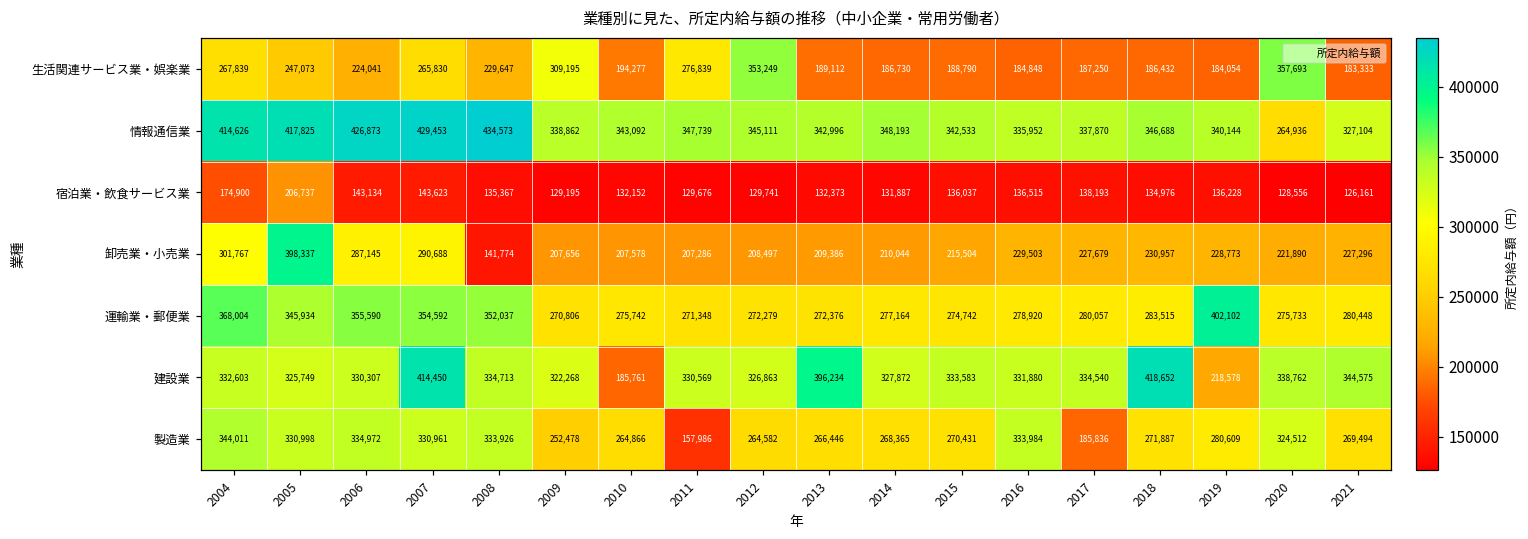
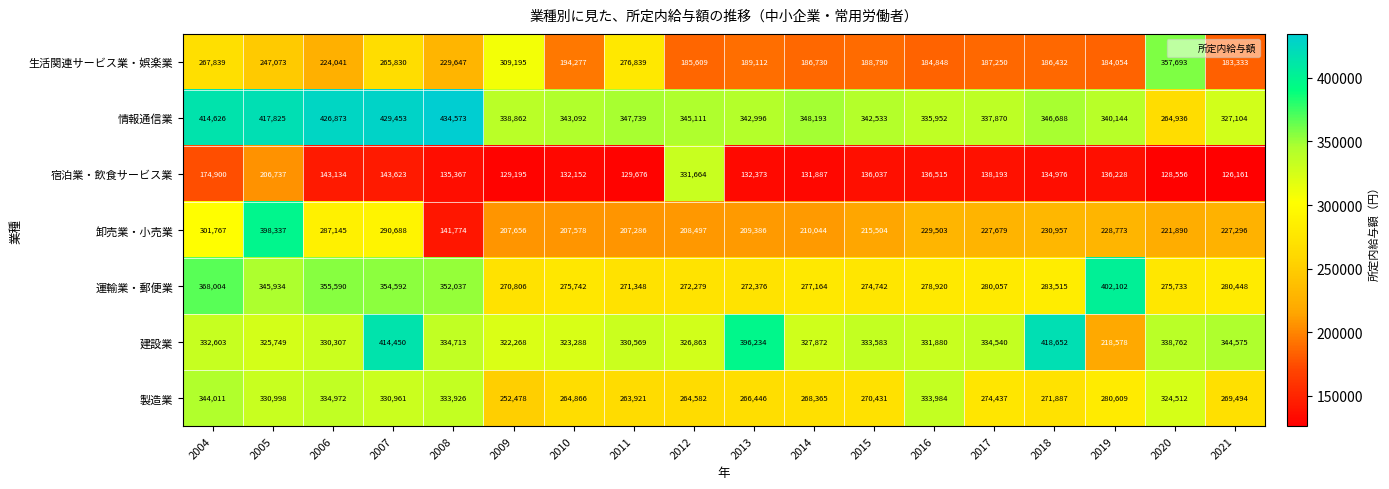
生活関連サービス業・娯楽業, 2012: 353,249 -> 185,609
宿泊業・飲食サービス業, 2012: 129,741 -> 331,664
建設業, 2010: 185,761 -> 323,288
製造業, 2011: 157,986 -> 263,921
製造業, 2017: 185,836 -> 274,437
